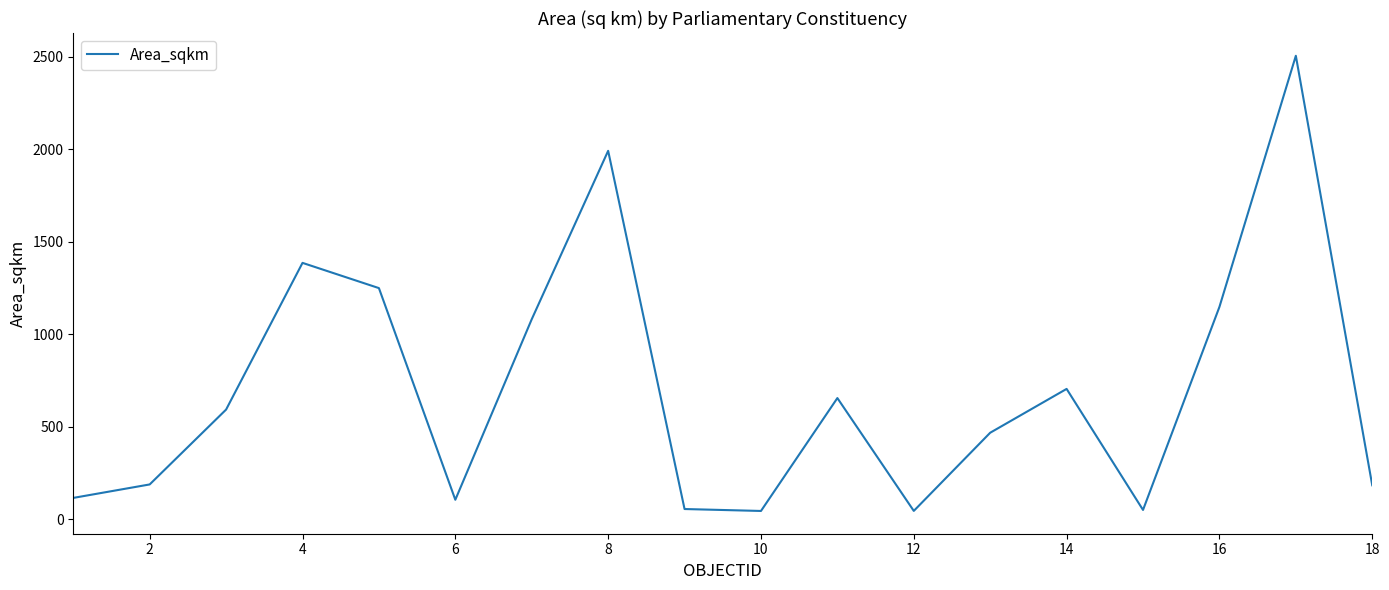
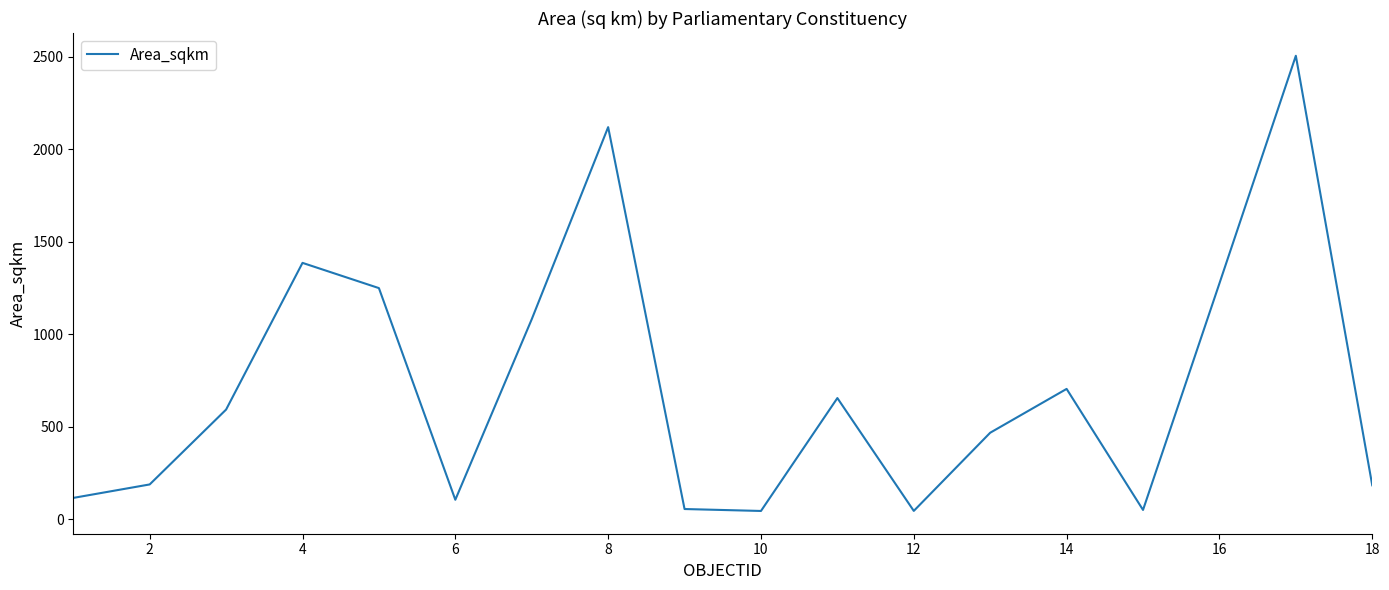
8: 1990 -> 2120
16: 1150 -> 1280
